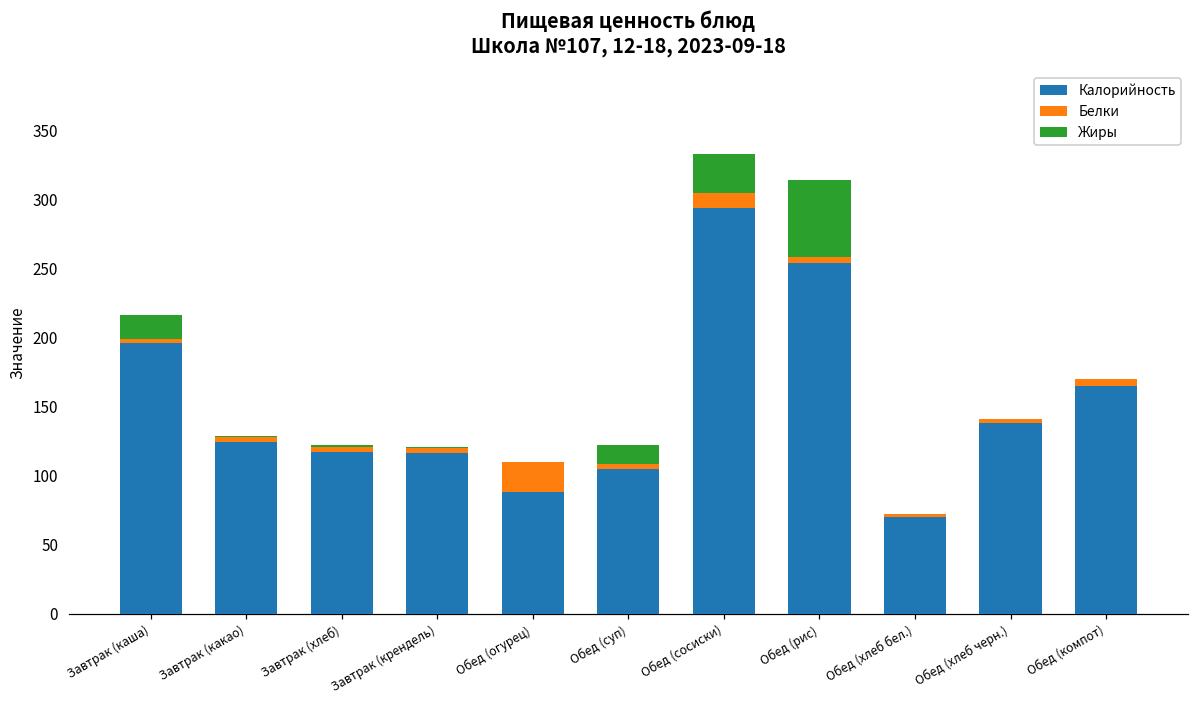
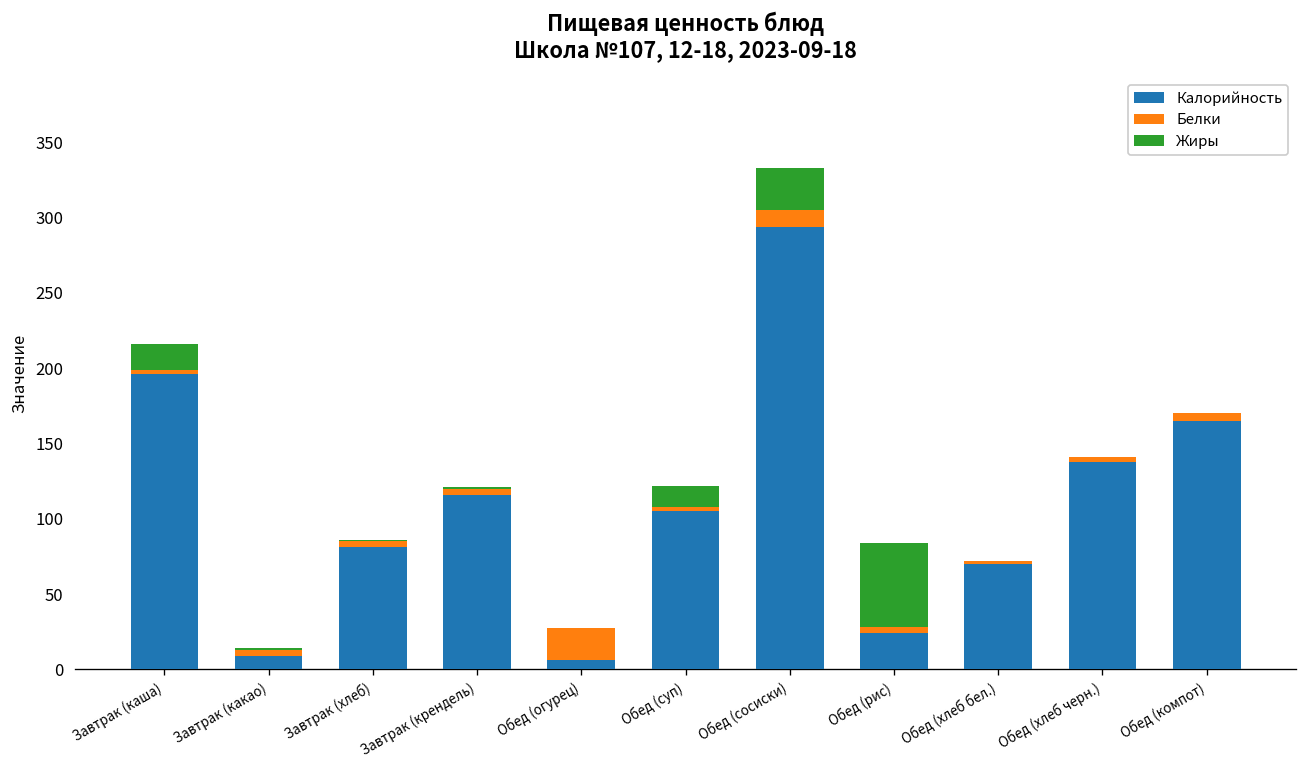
Калорийность, Завтрак (какао): 124 -> 9
Калорийность, Завтрак (хлеб): 117 -> 81
Калорийность, Обед (огурец): 88 -> 6
Калорийность, Обед (рис): 254 -> 24
